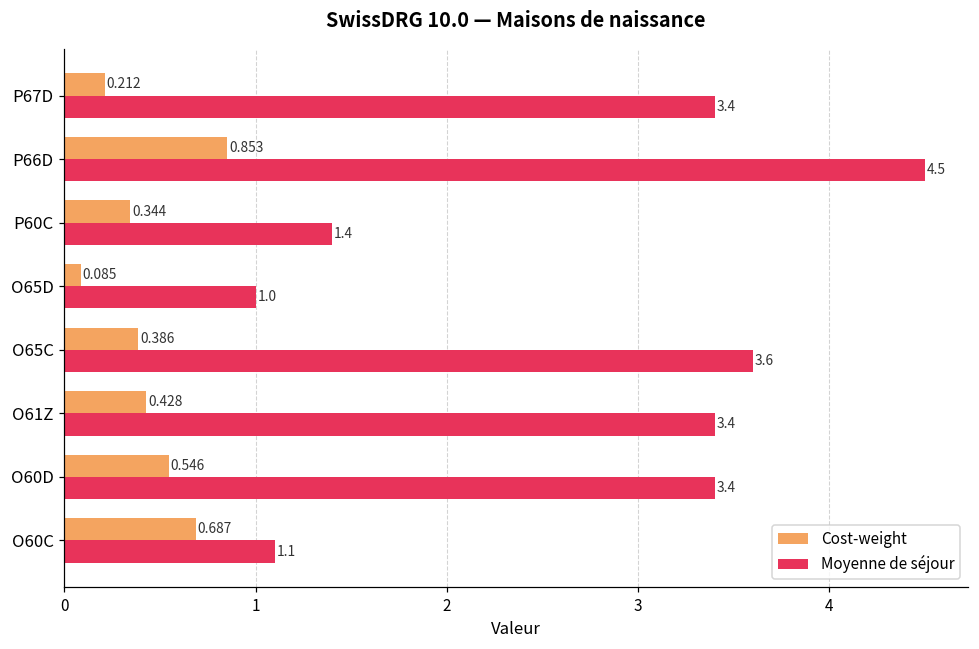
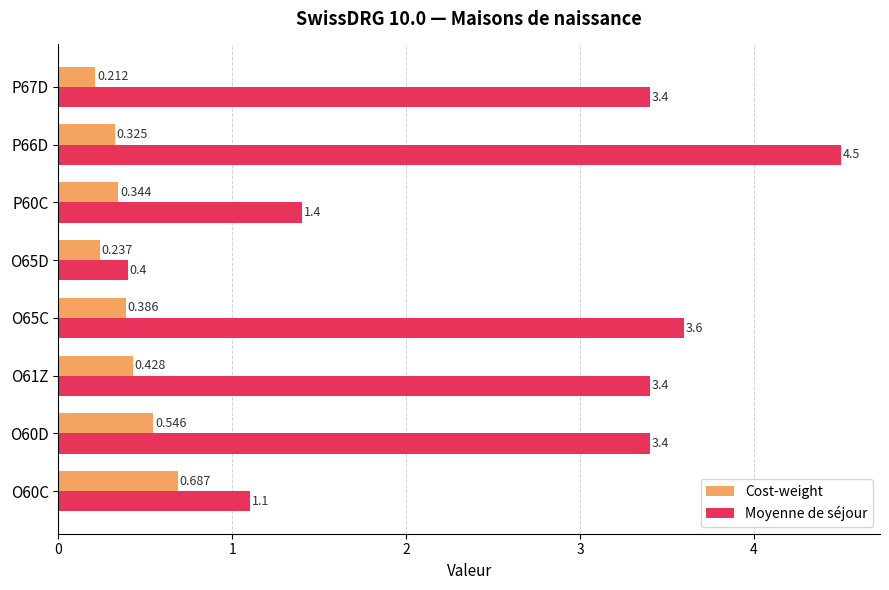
Cost-weight, P66D: 0.853 -> 0.325
Cost-weight, O65D: 0.085 -> 0.237
Moyenne de séjour, O65D: 1.0 -> 0.4
